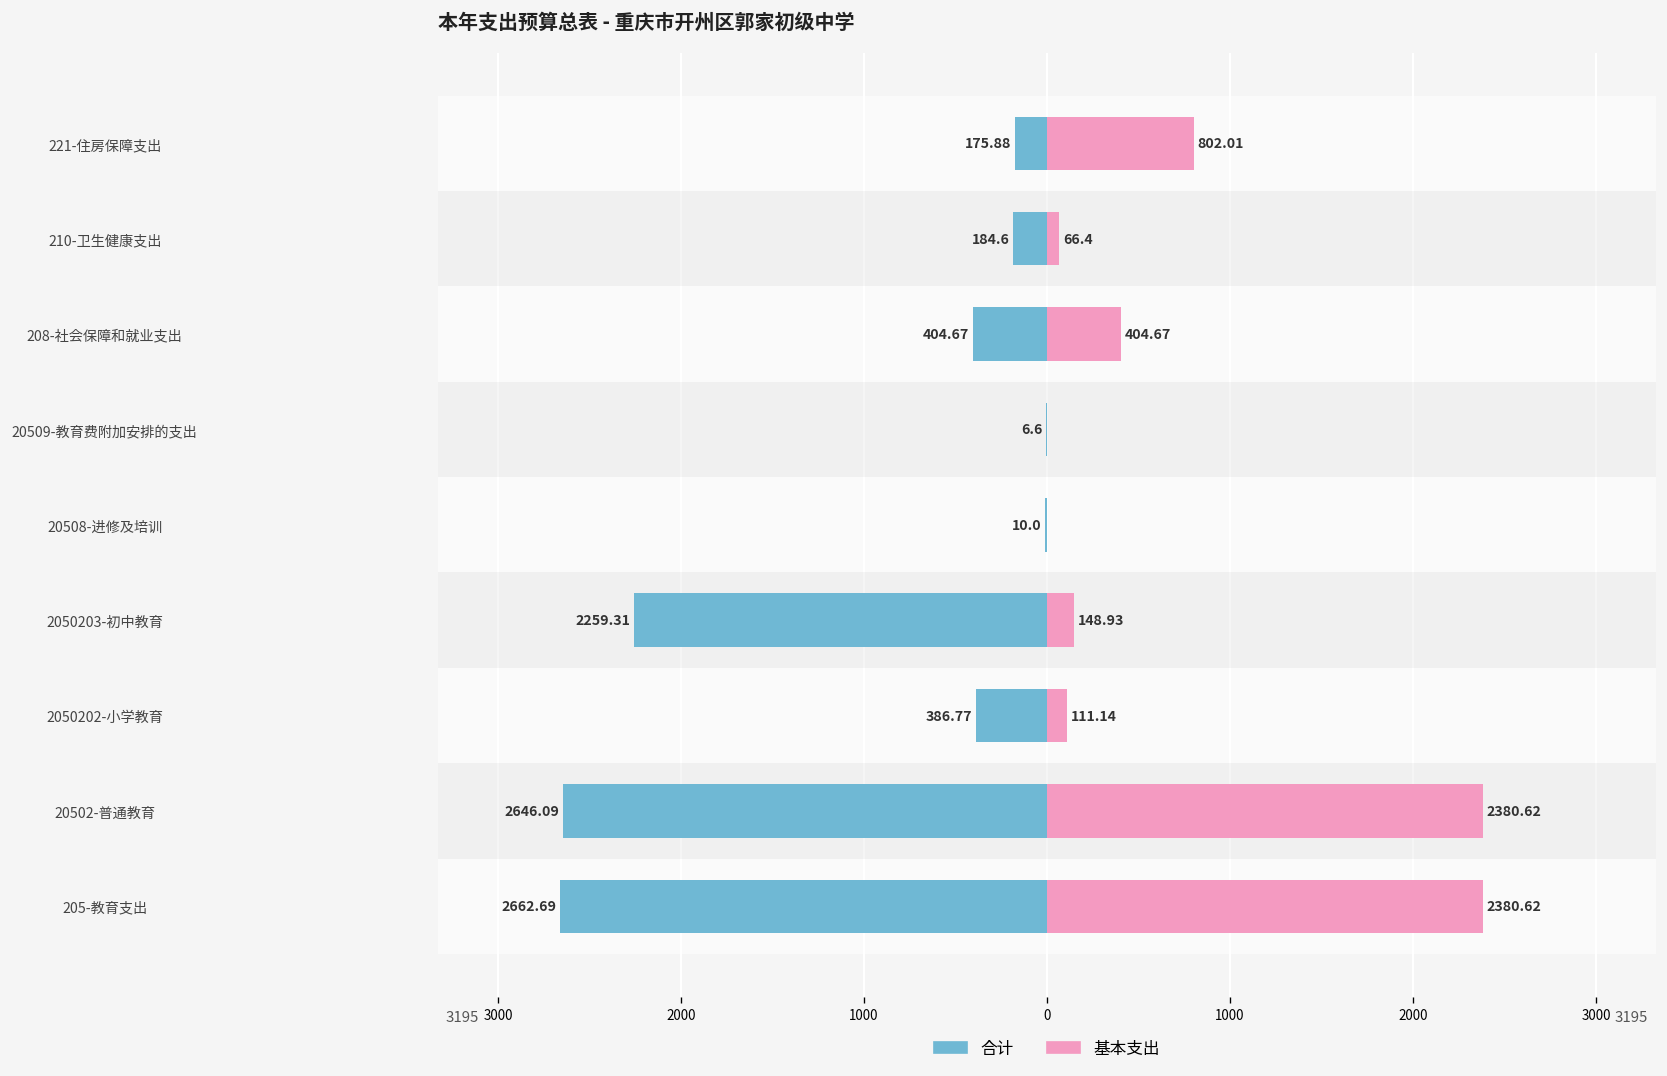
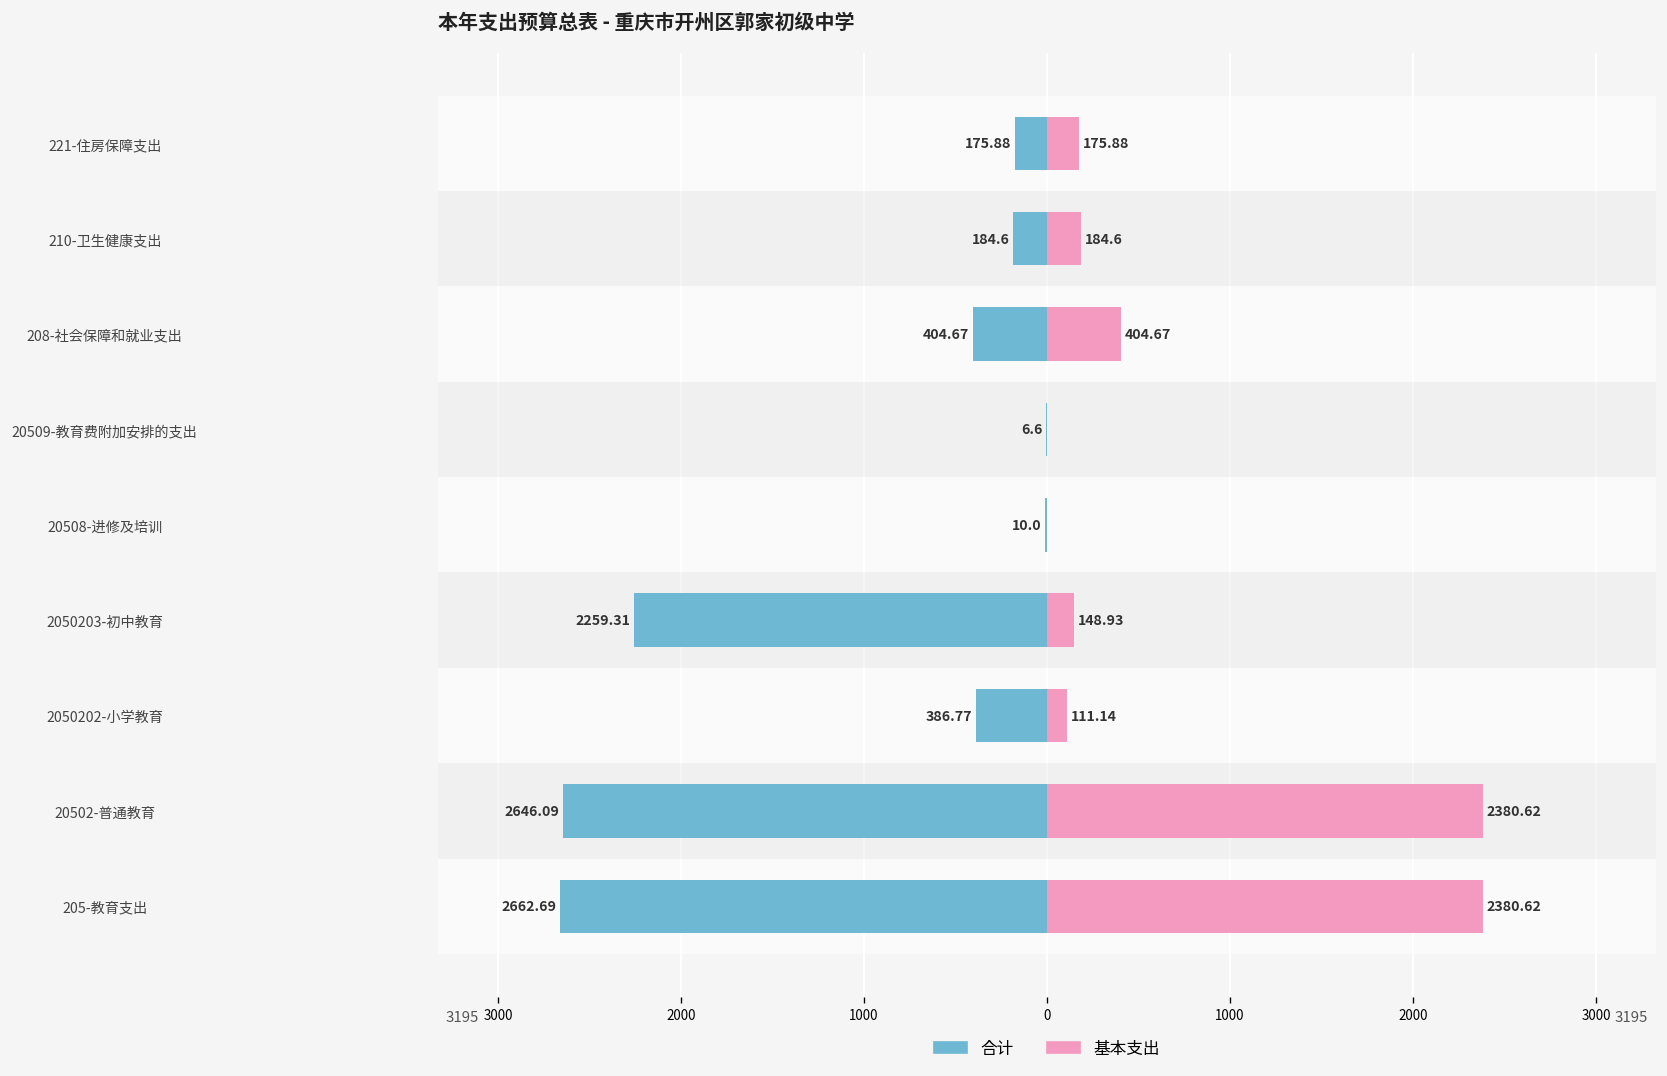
基本支出, 221-住房保障支出: 802.01 -> 175.88
基本支出, 210-卫生健康支出: 66.4 -> 184.6
